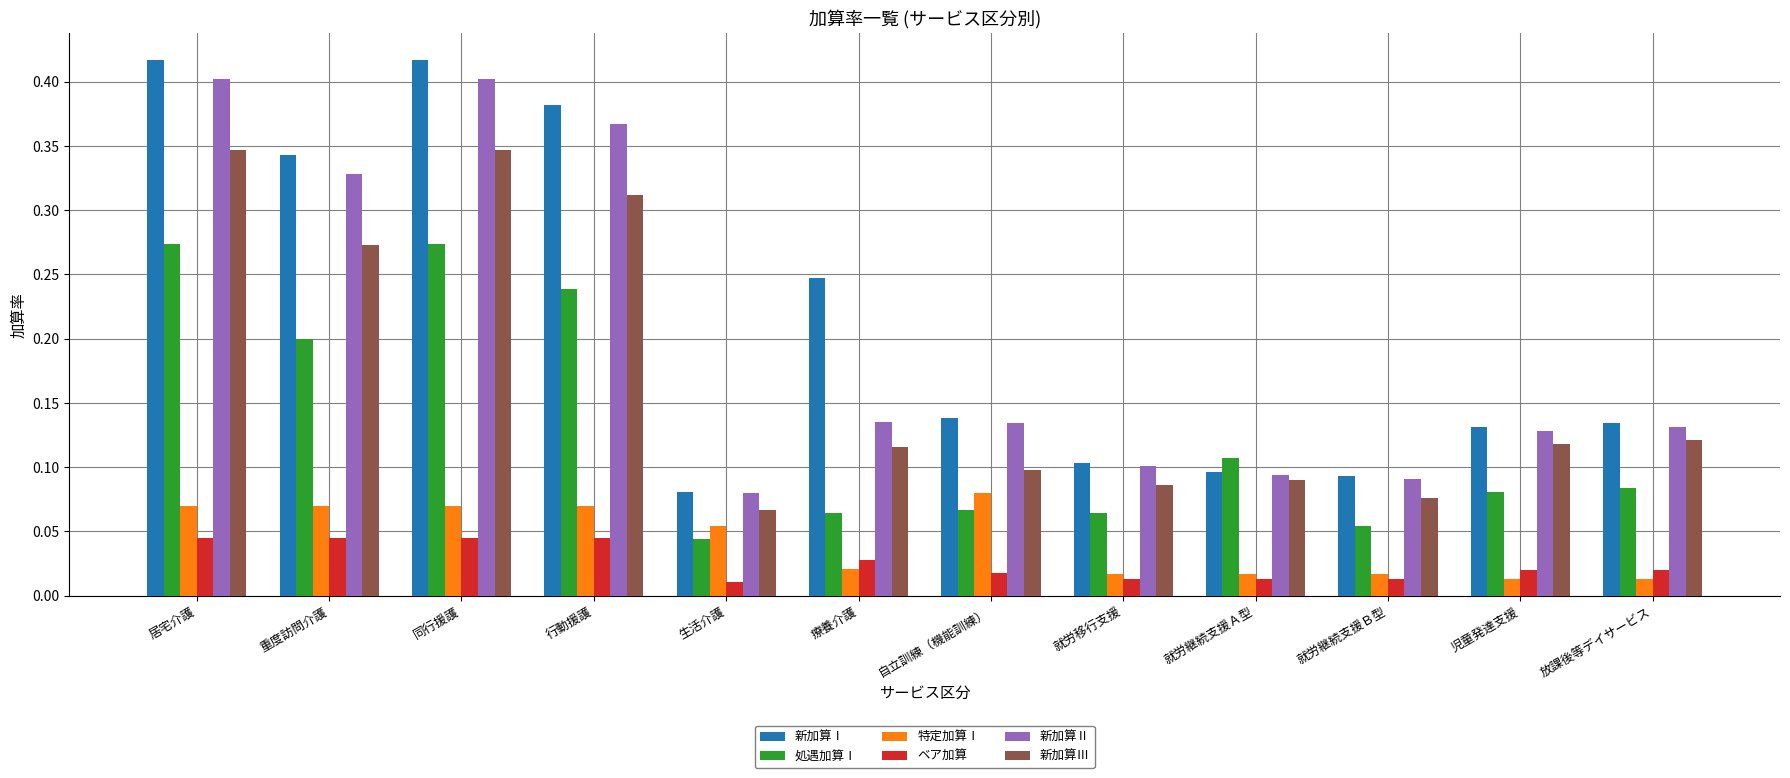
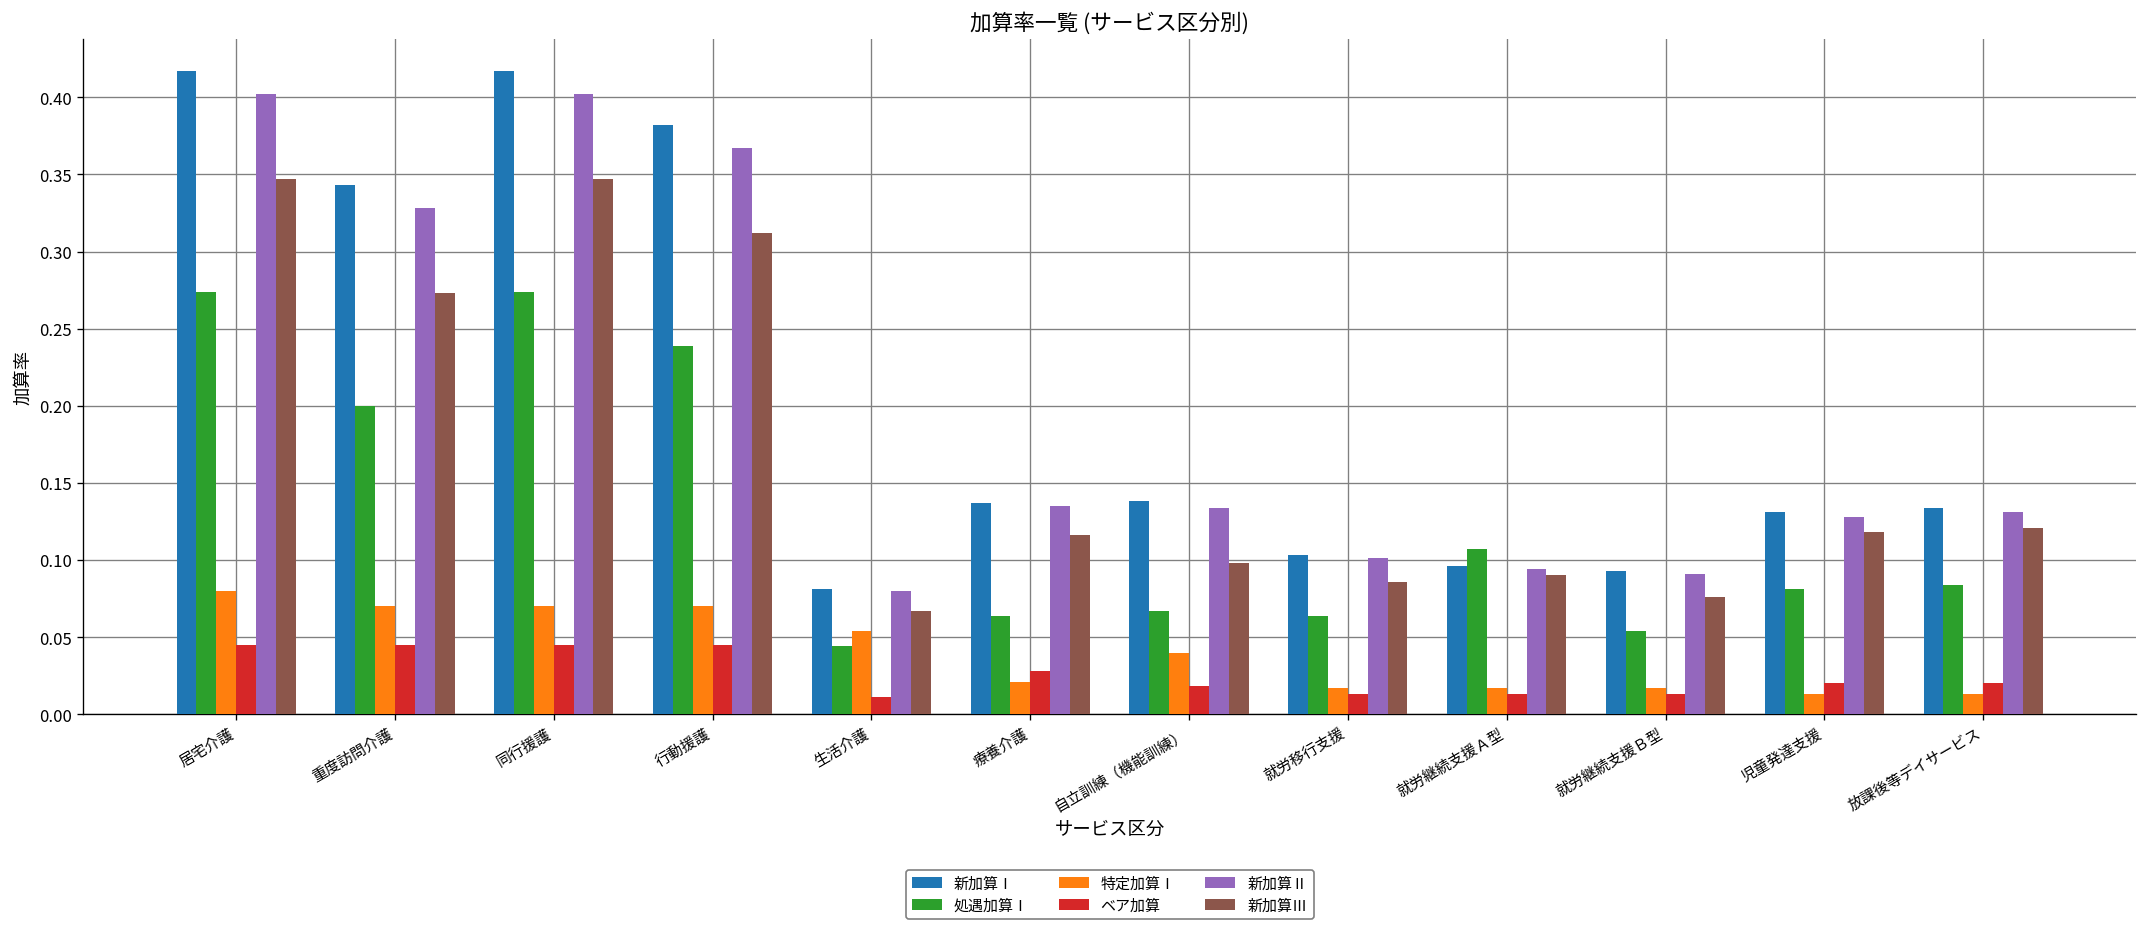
特定加算Ⅰ, 居宅介護: 0.07 -> 0.08
新加算Ⅰ, 療養介護: 0.247 -> 0.137
特定加算Ⅰ, 自立訓練（機能訓練）: 0.08 -> 0.04
